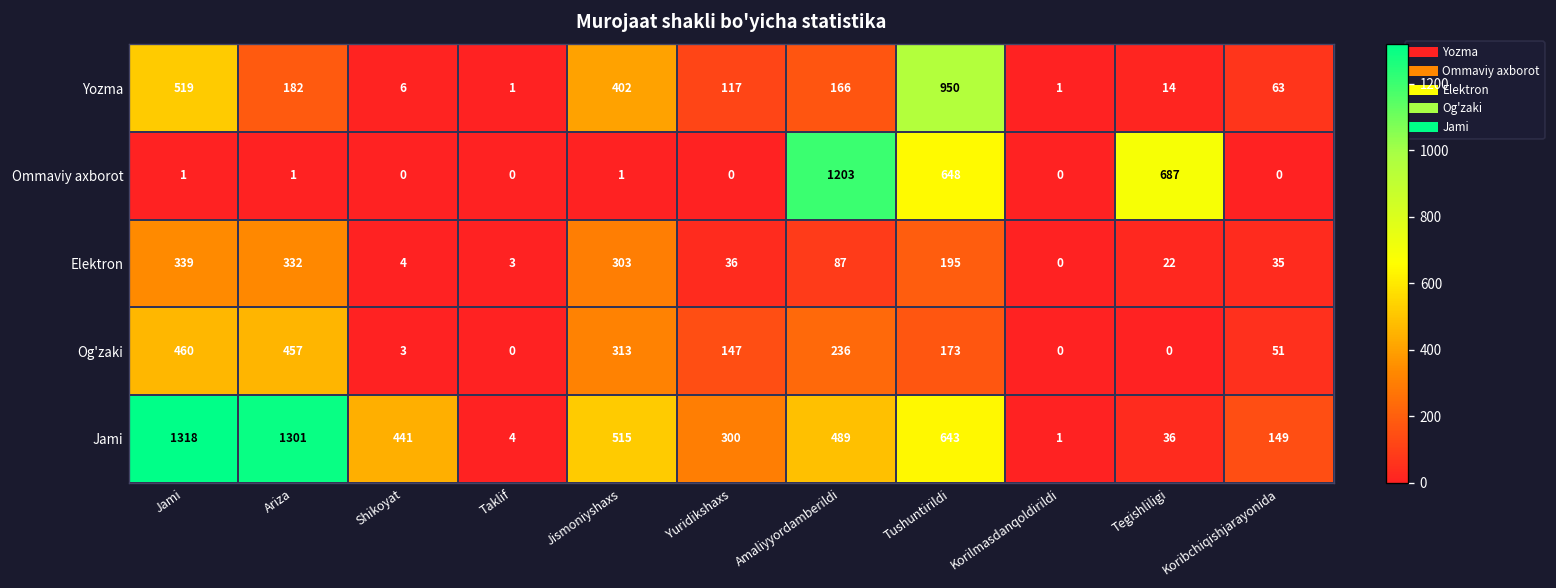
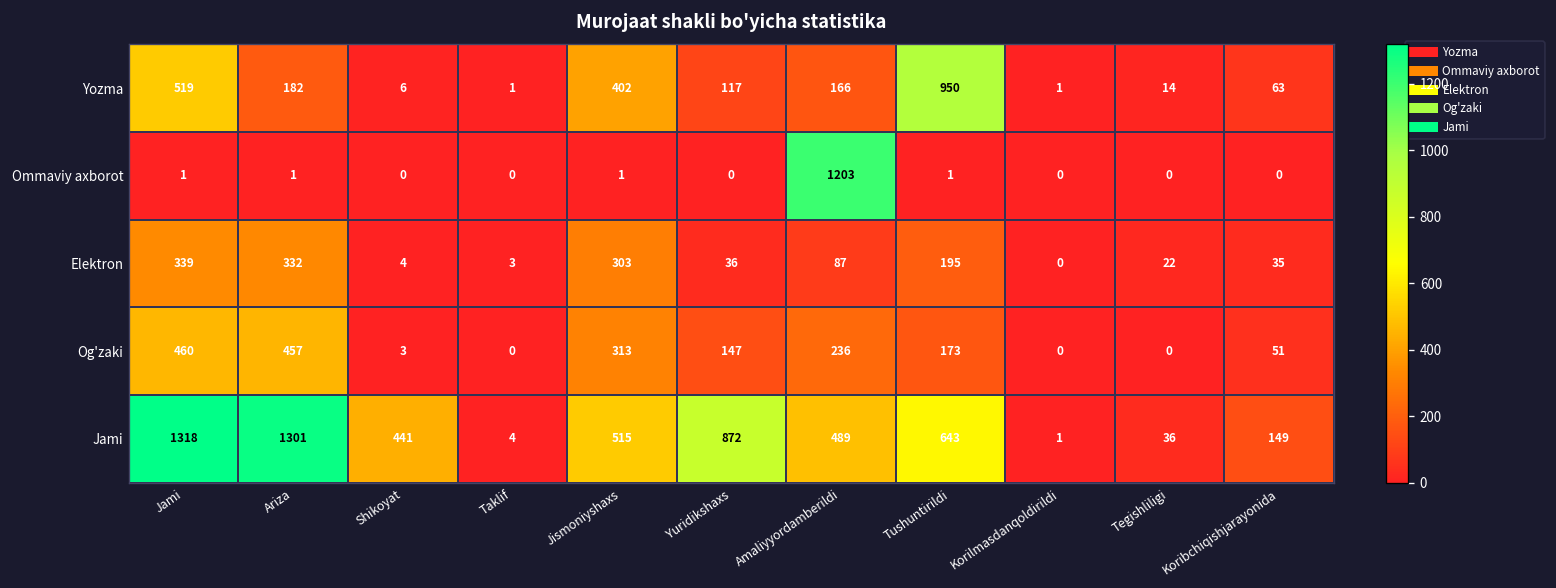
Ommaviy axborot, Tushuntirildi: 648 -> 1
Ommaviy axborot, Tegishliligi: 687 -> 0
Jami, Yuridikshaxs: 300 -> 872
